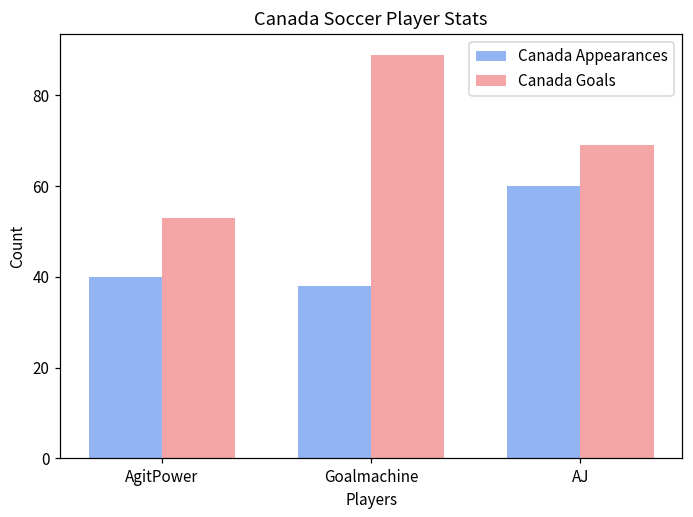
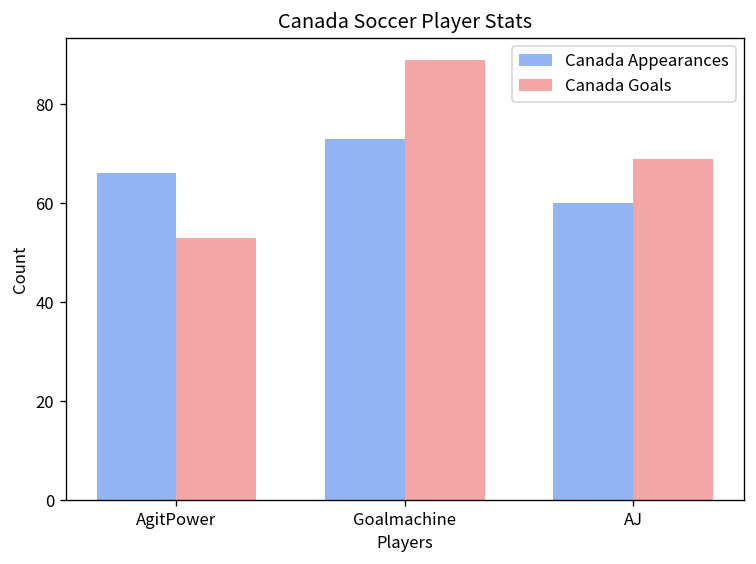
Canada Appearances, AgitPower: 40 -> 66
Canada Appearances, Goalmachine: 38 -> 73
